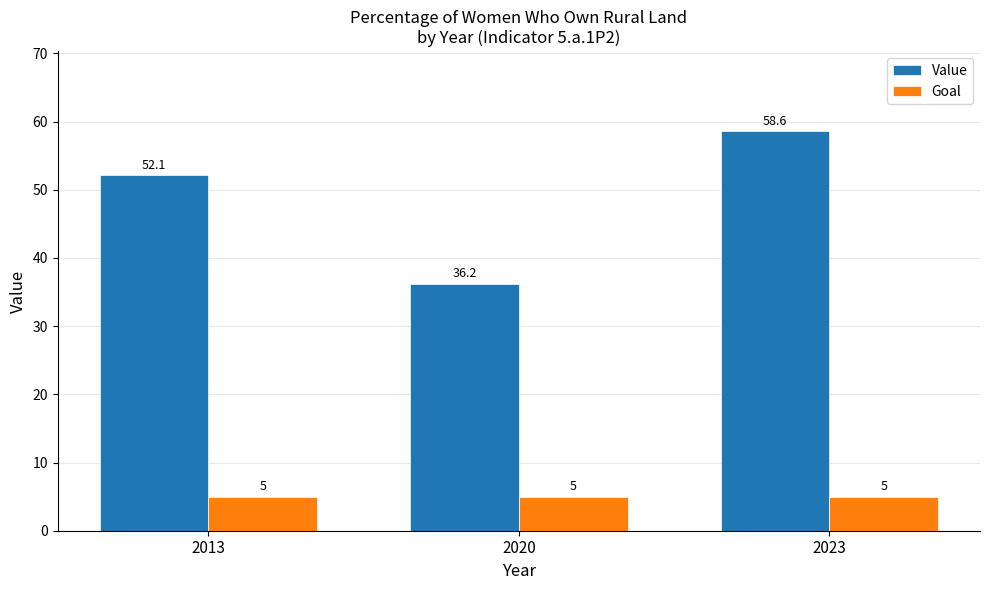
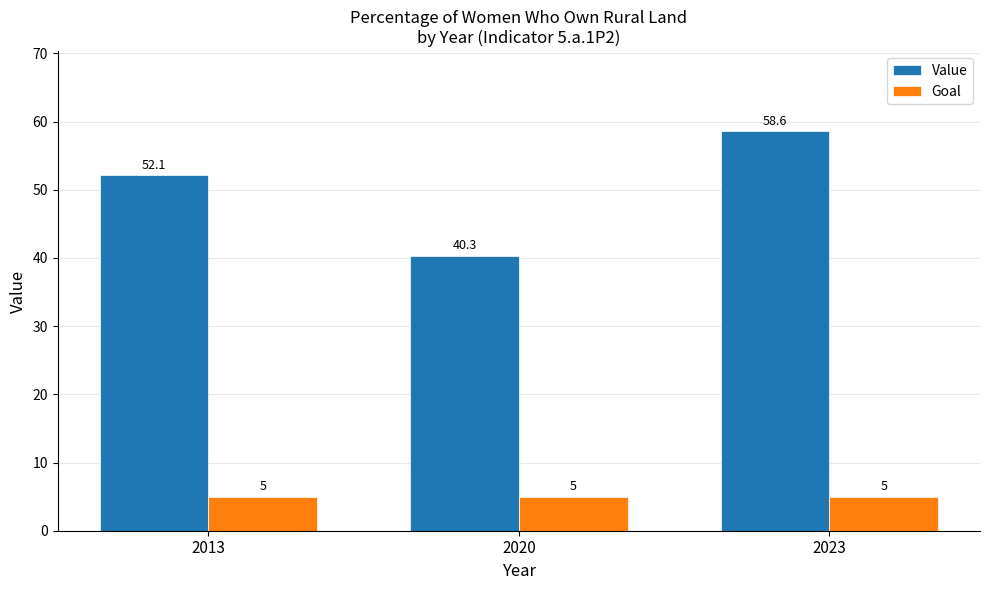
Value, 2020: 36.2 -> 40.3
